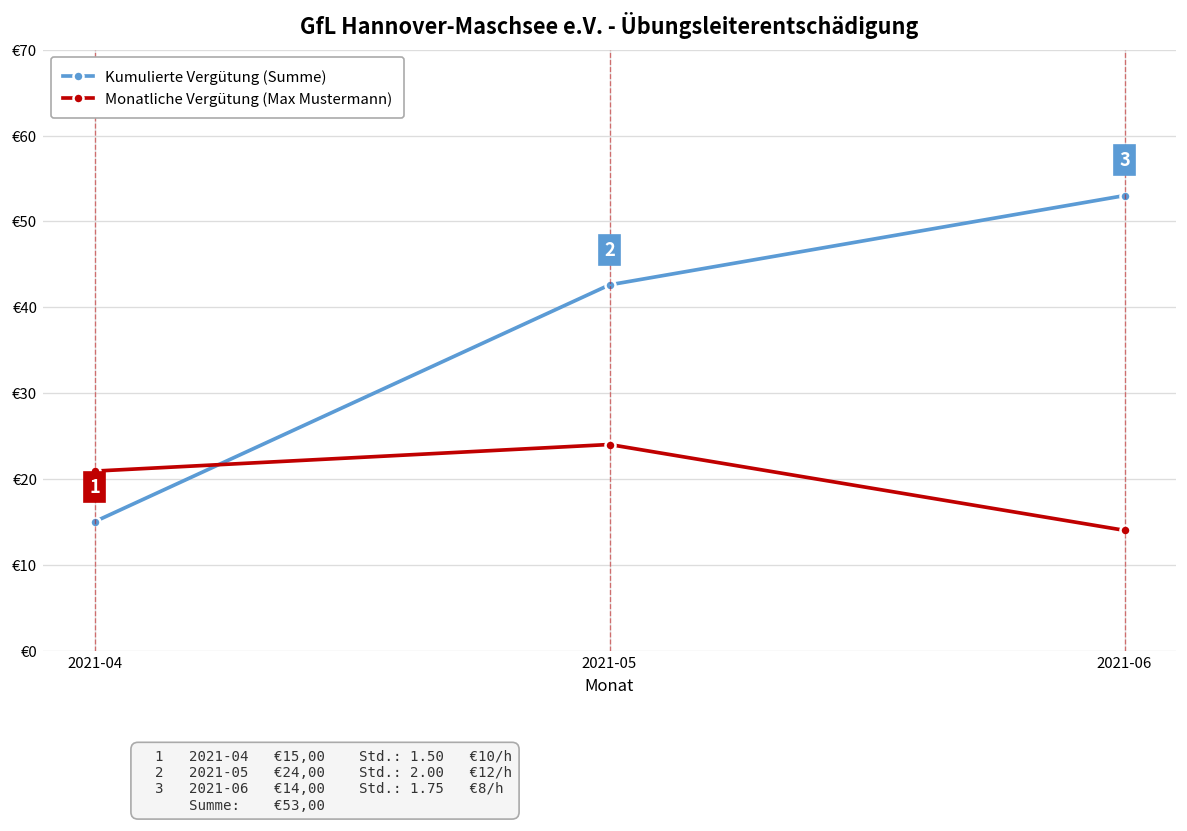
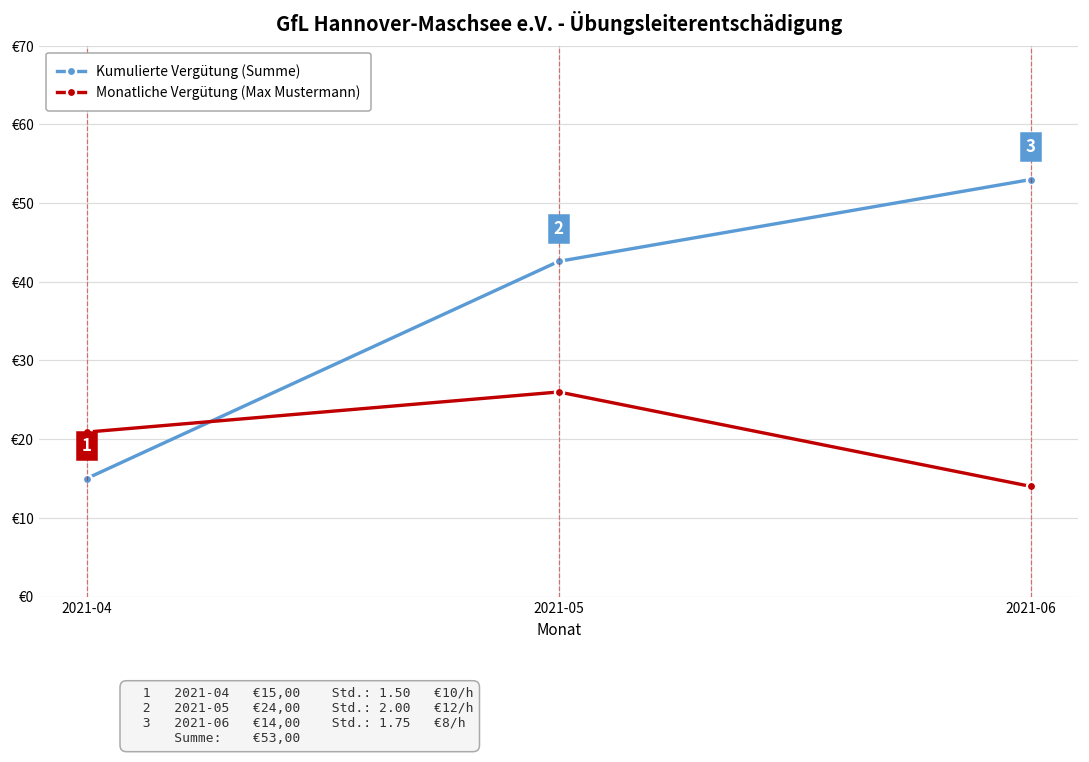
Monatliche Vergütung (Max Mustermann), 2021-05: €24 -> €26
